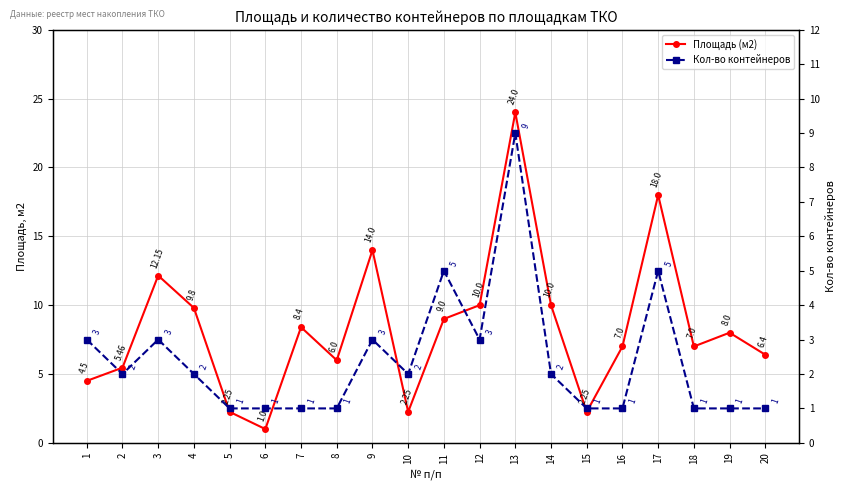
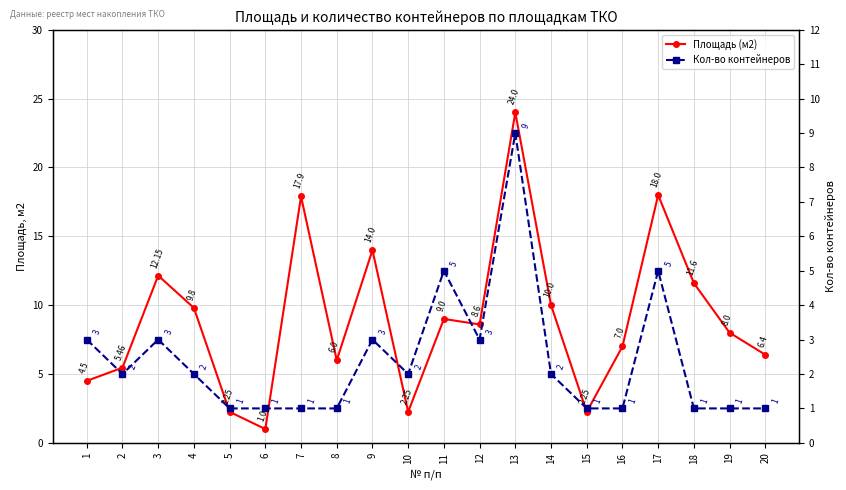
Площадь (м2), 7: 8.4 -> 17.9
Площадь (м2), 12: 10.0 -> 8.6
Площадь (м2), 18: 7.0 -> 11.6
